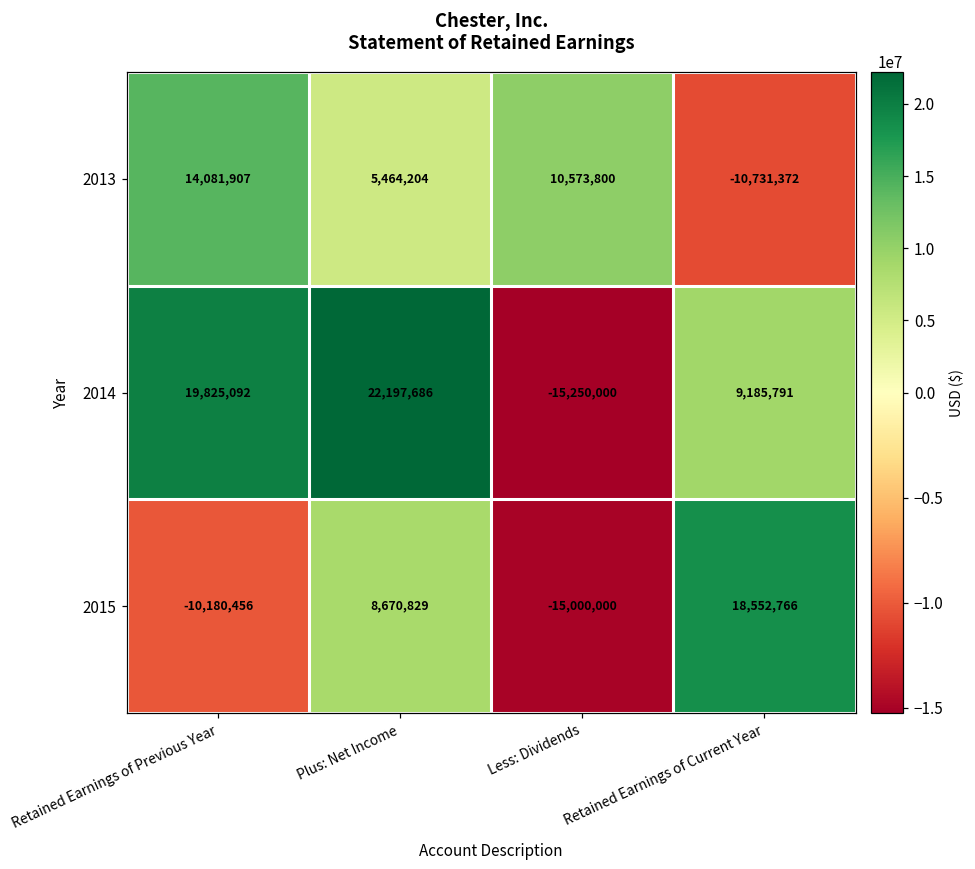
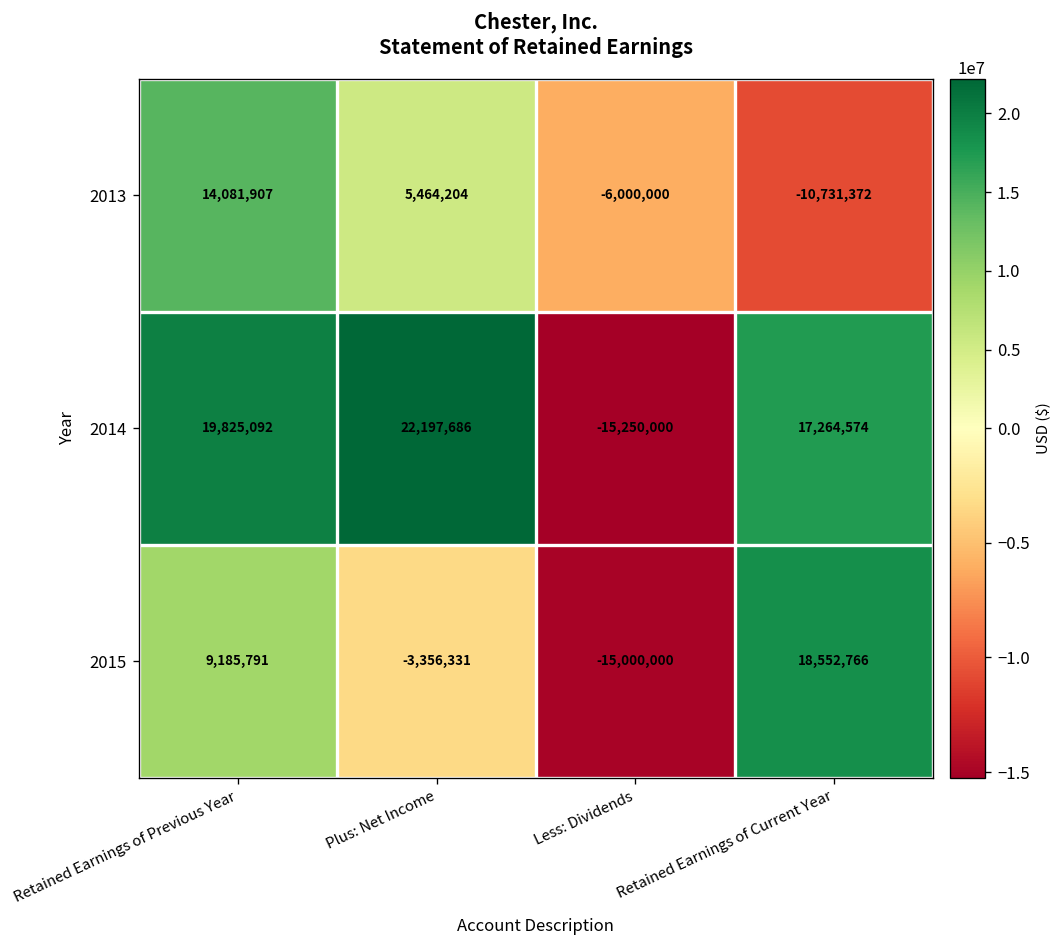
2013, Less: Dividends: 10,573,800 -> -6,000,000
2014, Retained Earnings of Current Year: 9,185,791 -> 17,264,574
2015, Retained Earnings of Previous Year: -10,180,456 -> 9,185,791
2015, Plus: Net Income: 8,670,829 -> -3,356,331
